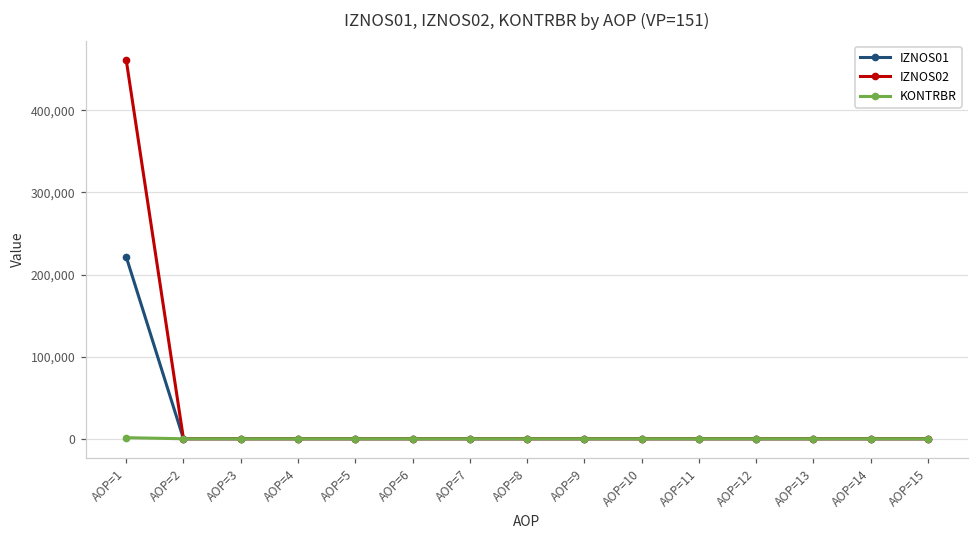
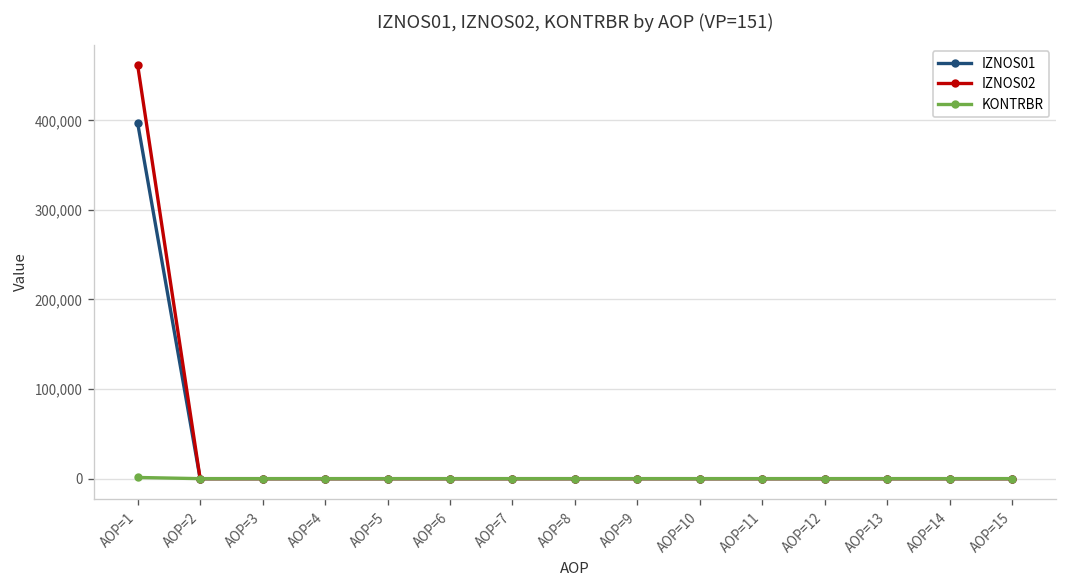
IZNOS01, AOP=1: 220,000 -> 400,000
